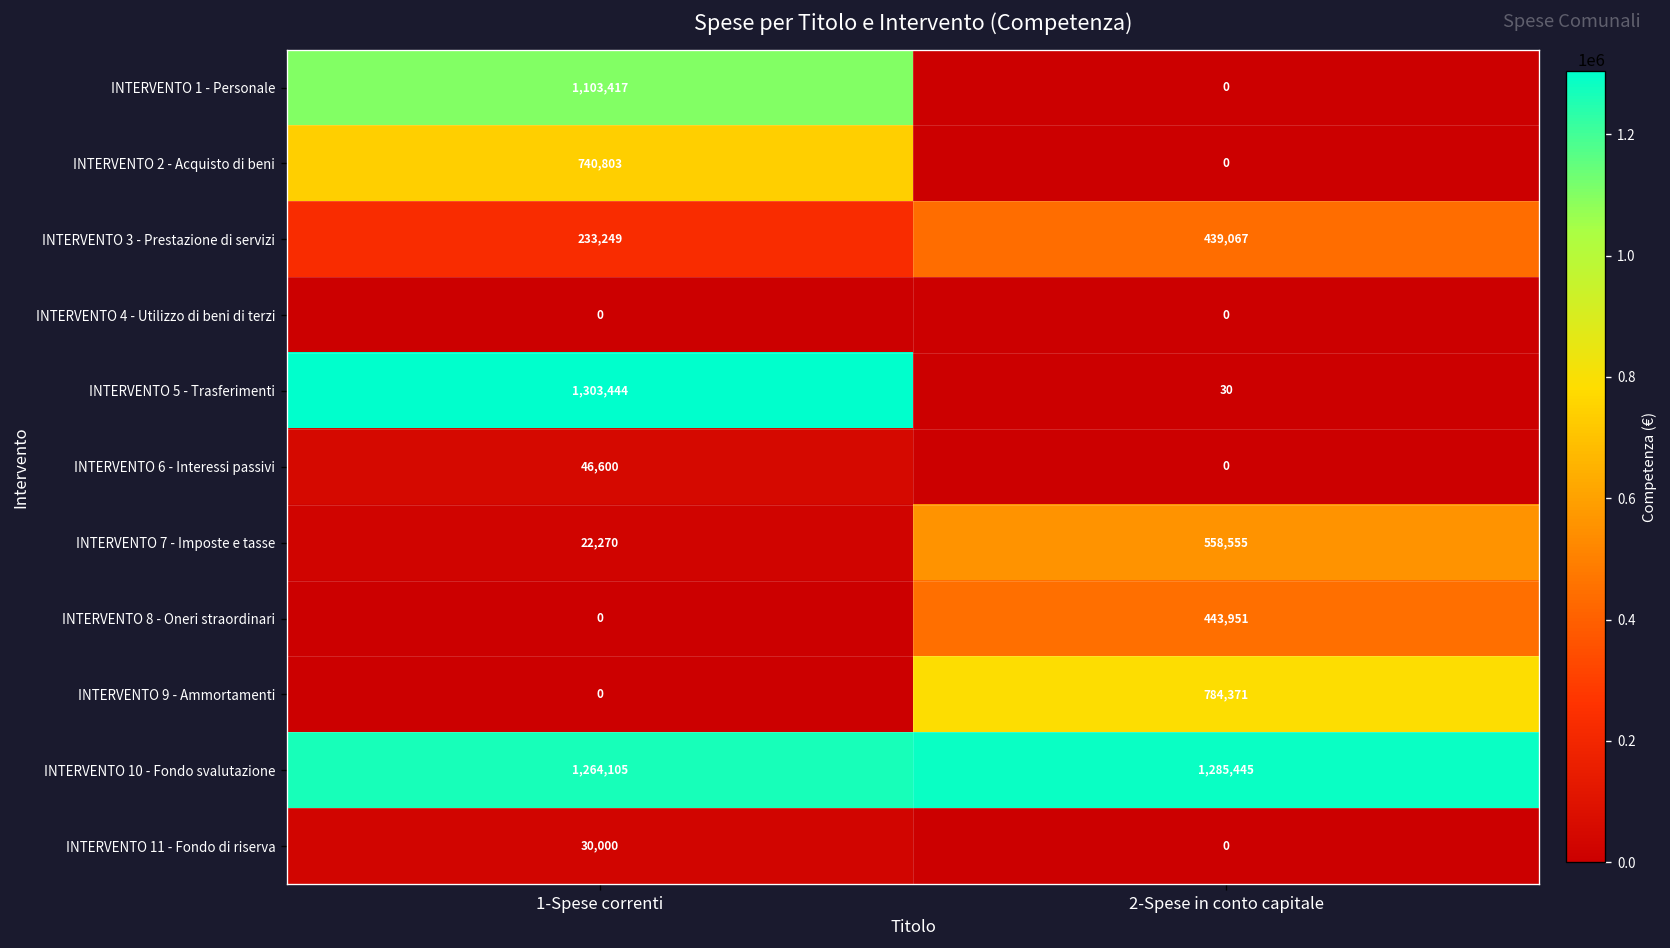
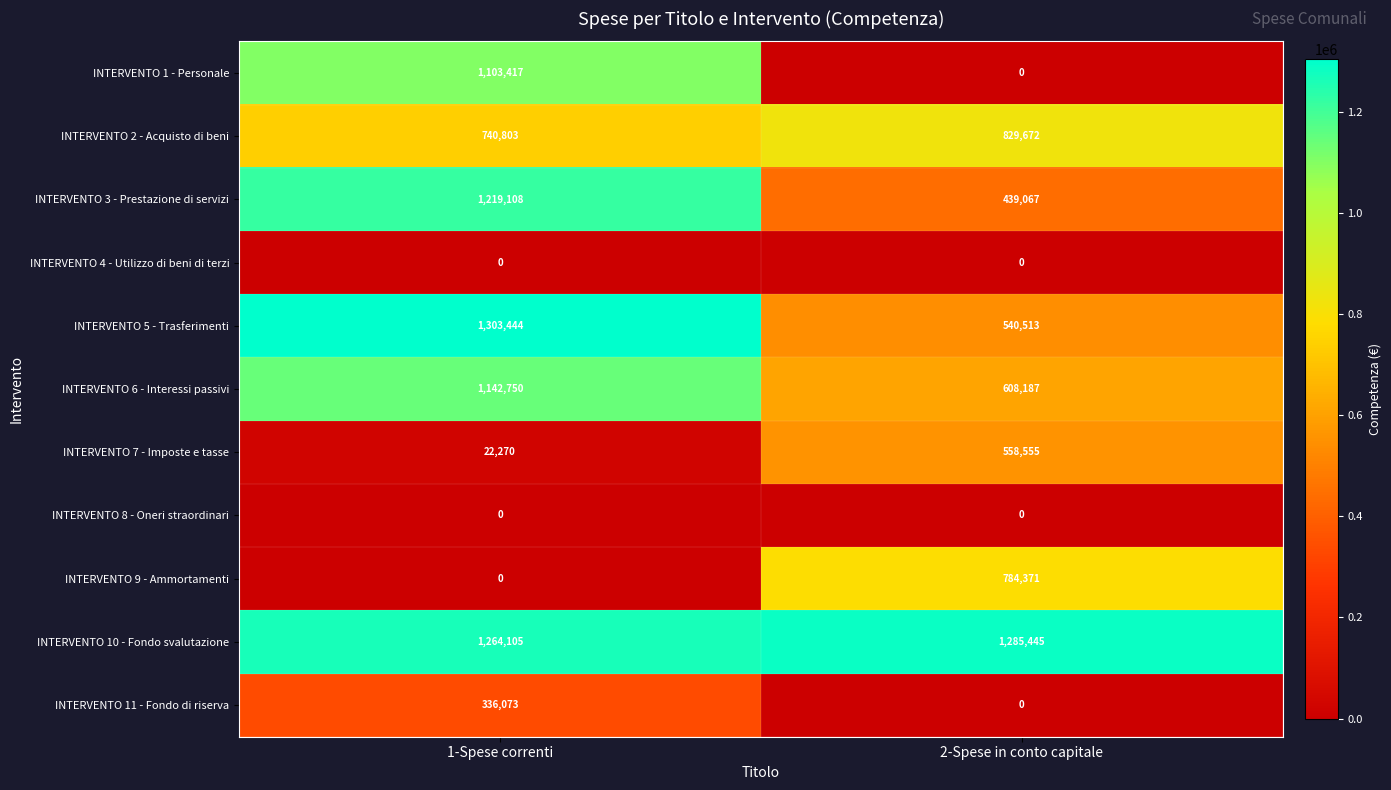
INTERVENTO 2 - Acquisto di beni, 2-Spese in conto capitale: 0 -> 829,672
INTERVENTO 3 - Prestazione di servizi, 1-Spese correnti: 233,249 -> 1,219,108
INTERVENTO 5 - Trasferimenti, 2-Spese in conto capitale: 30 -> 540,513
INTERVENTO 6 - Interessi passivi, 1-Spese correnti: 46,600 -> 1,142,750
INTERVENTO 6 - Interessi passivi, 2-Spese in conto capitale: 0 -> 608,187
INTERVENTO 8 - Oneri straordinari, 2-Spese in conto capitale: 443,951 -> 0
INTERVENTO 11 - Fondo di riserva, 1-Spese correnti: 30,000 -> 336,073
